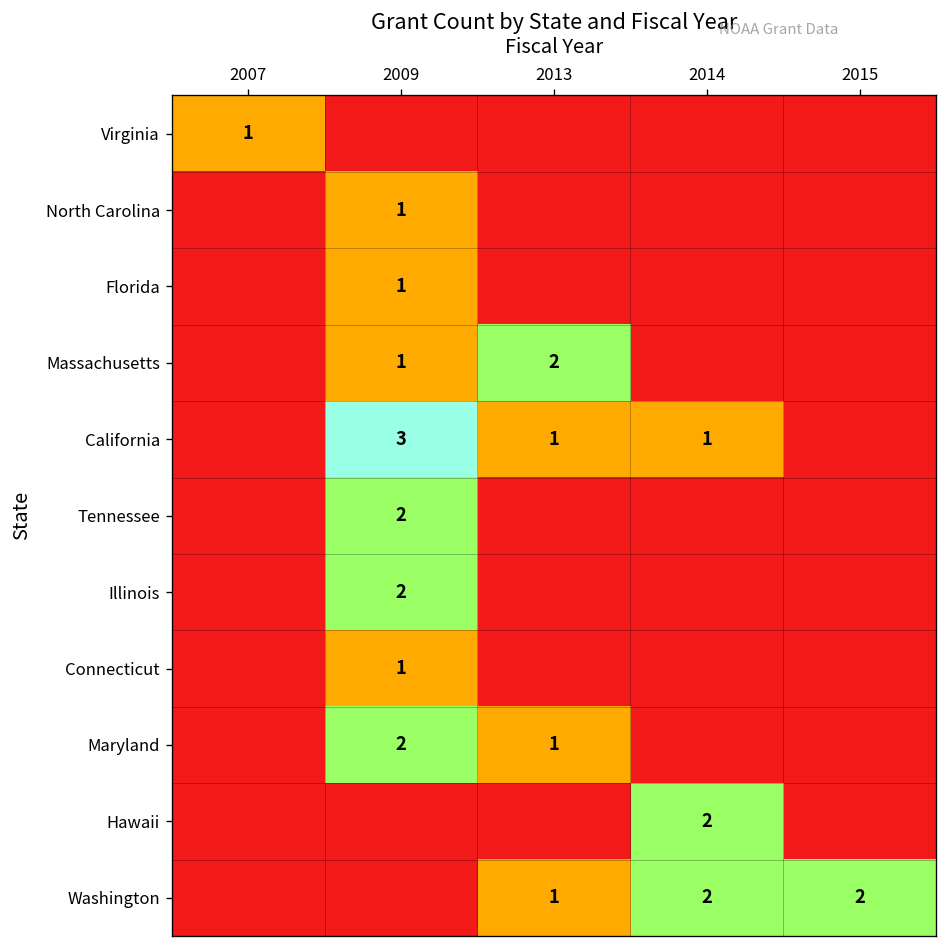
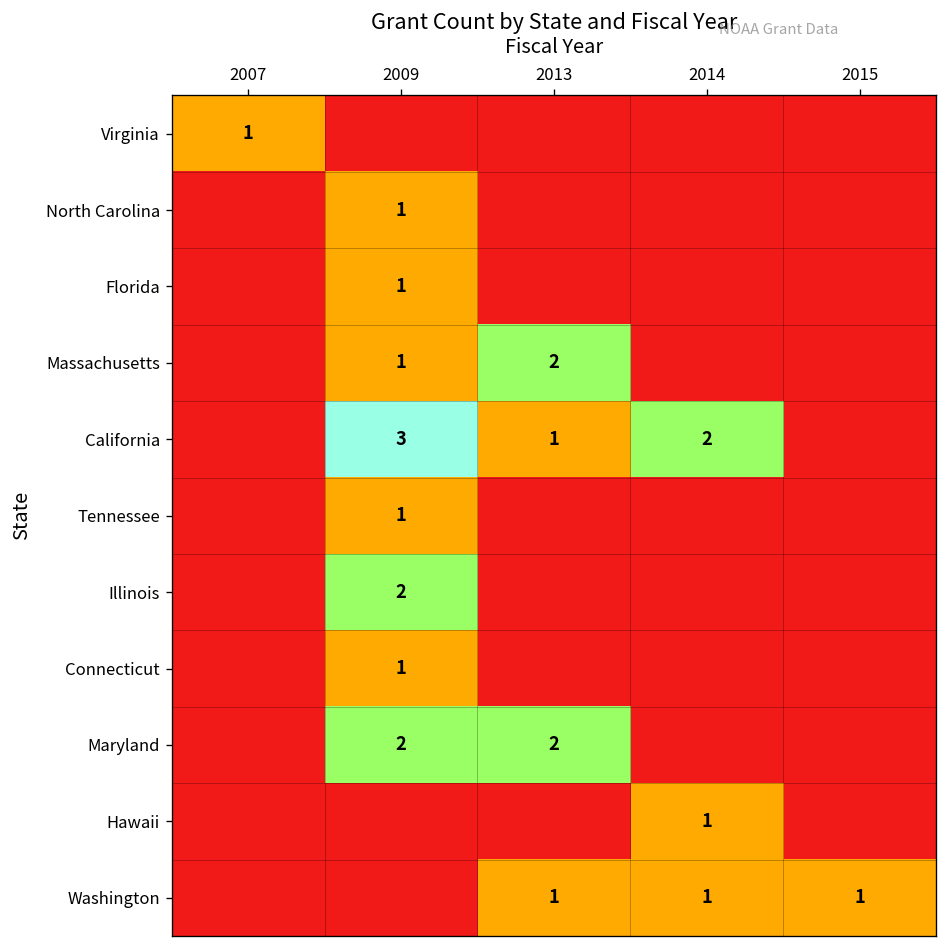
California, 2014: 1 -> 2
Tennessee, 2009: 2 -> 1
Maryland, 2013: 1 -> 2
Hawaii, 2014: 2 -> 1
Washington, 2014: 2 -> 1
Washington, 2015: 2 -> 1
